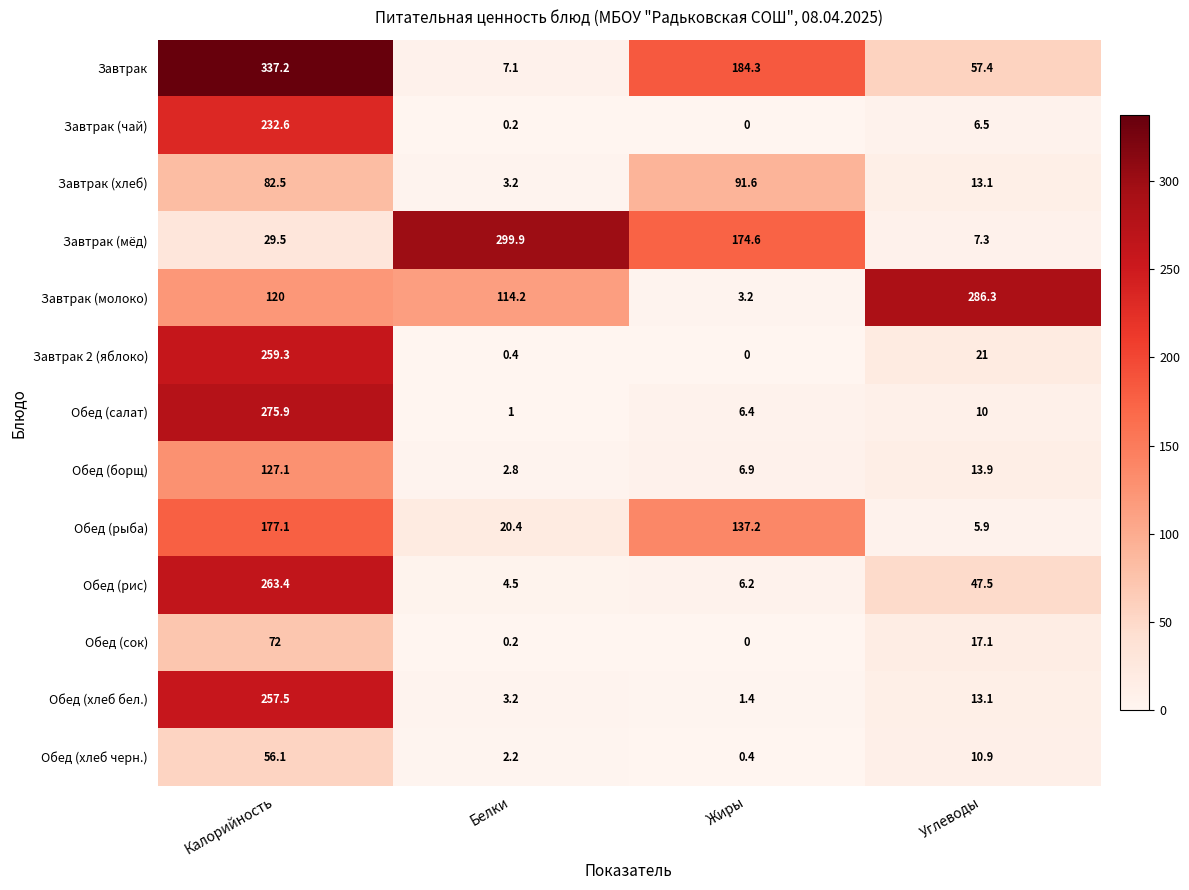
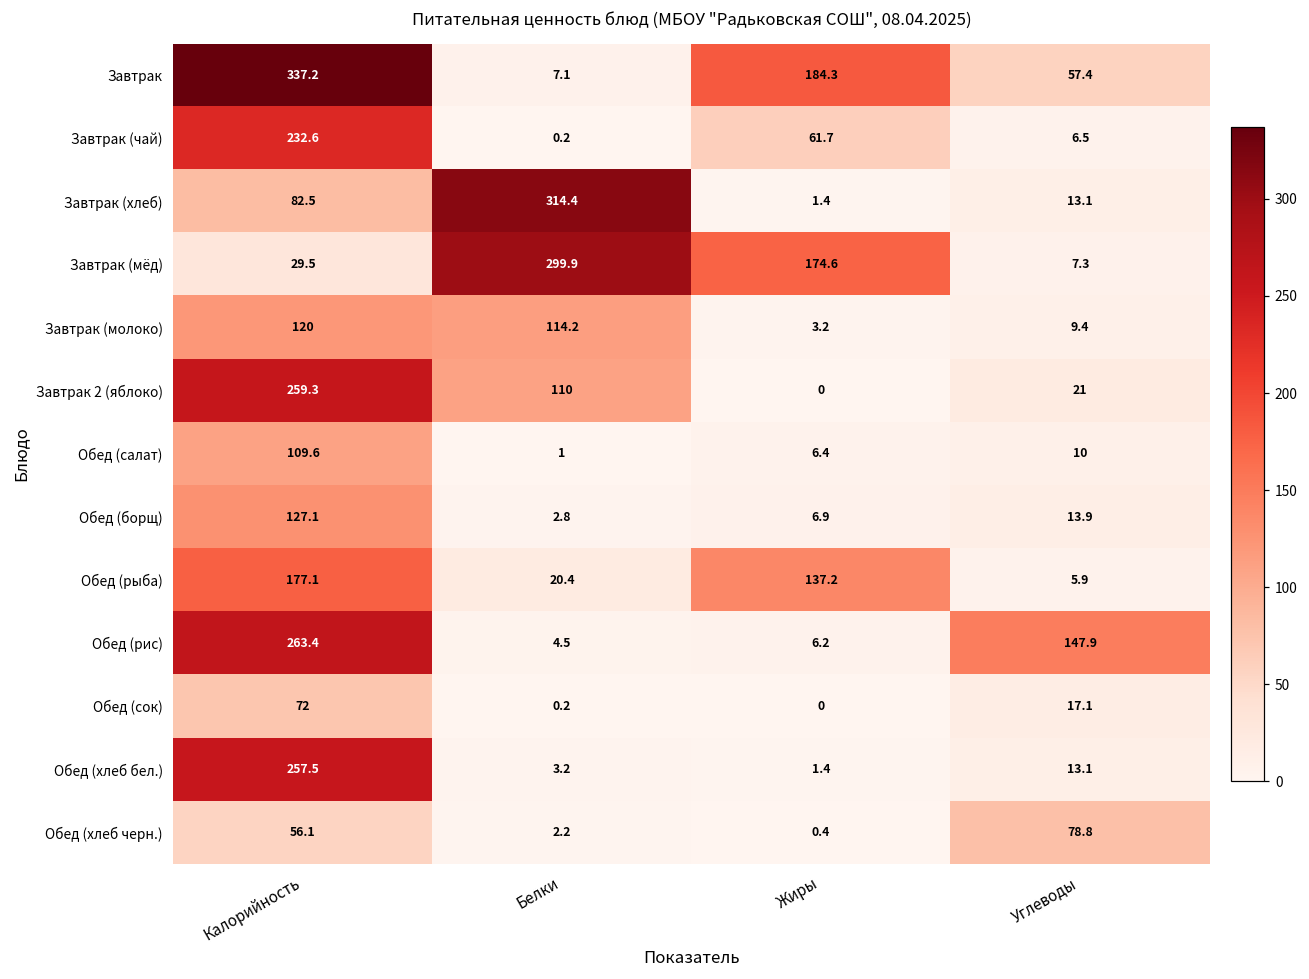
Завтрак (чай), Жиры: 0 -> 61.7
Завтрак (хлеб), Белки: 3.2 -> 314.4
Завтрак (хлеб), Жиры: 91.6 -> 1.4
Завтрак (молоко), Углеводы: 286.3 -> 9.4
Завтрак 2 (яблоко), Белки: 0.4 -> 110
Обед (салат), Калорийность: 275.9 -> 109.6
Обед (рис), Углеводы: 47.5 -> 147.9
Обед (хлеб черн.), Углеводы: 10.9 -> 78.8
